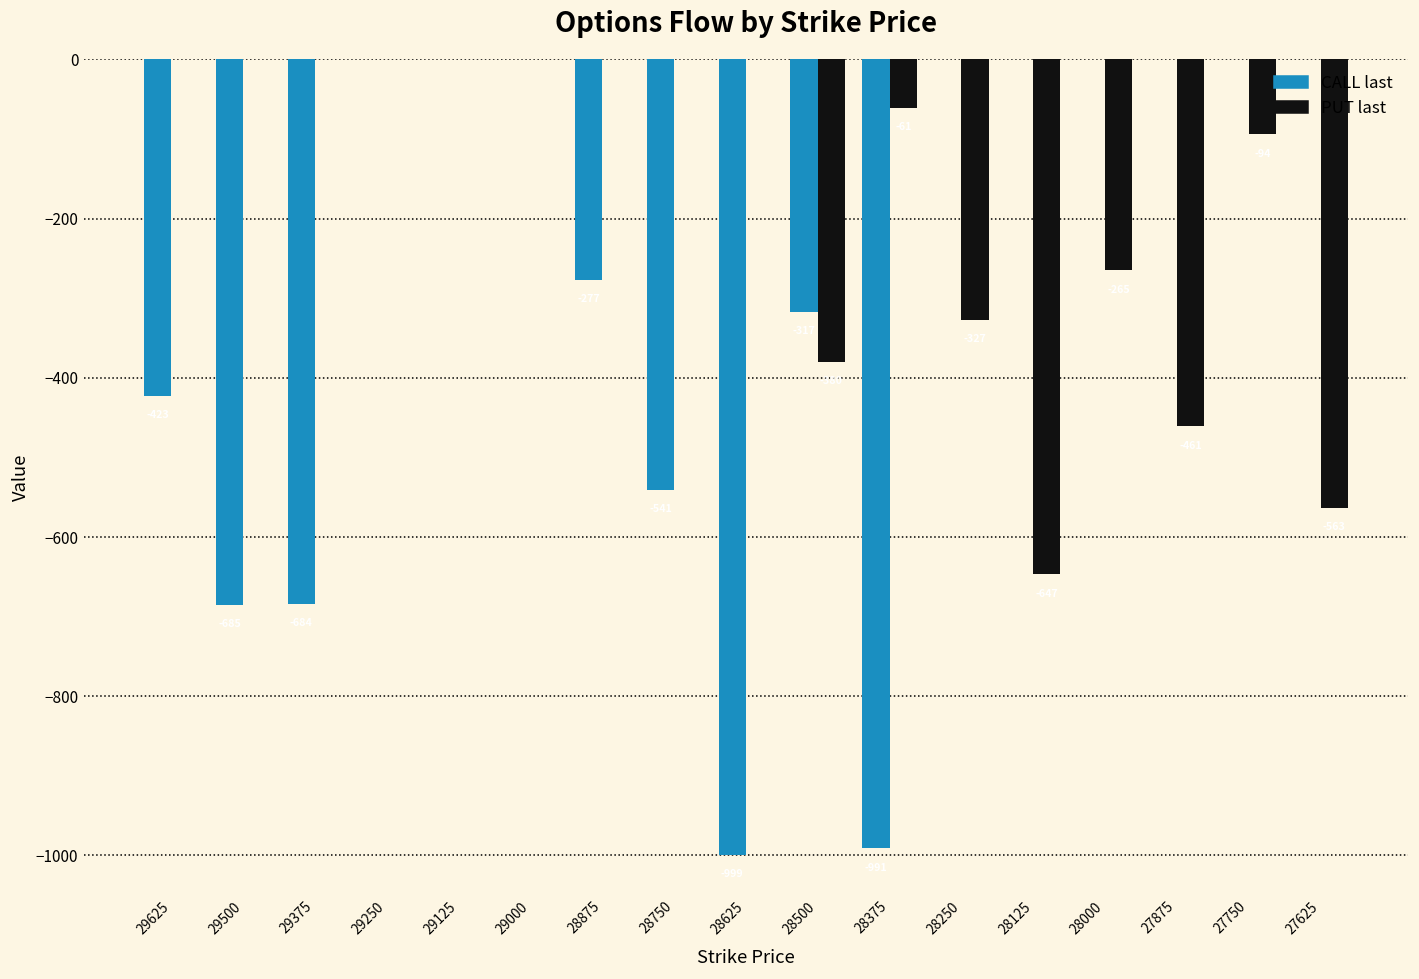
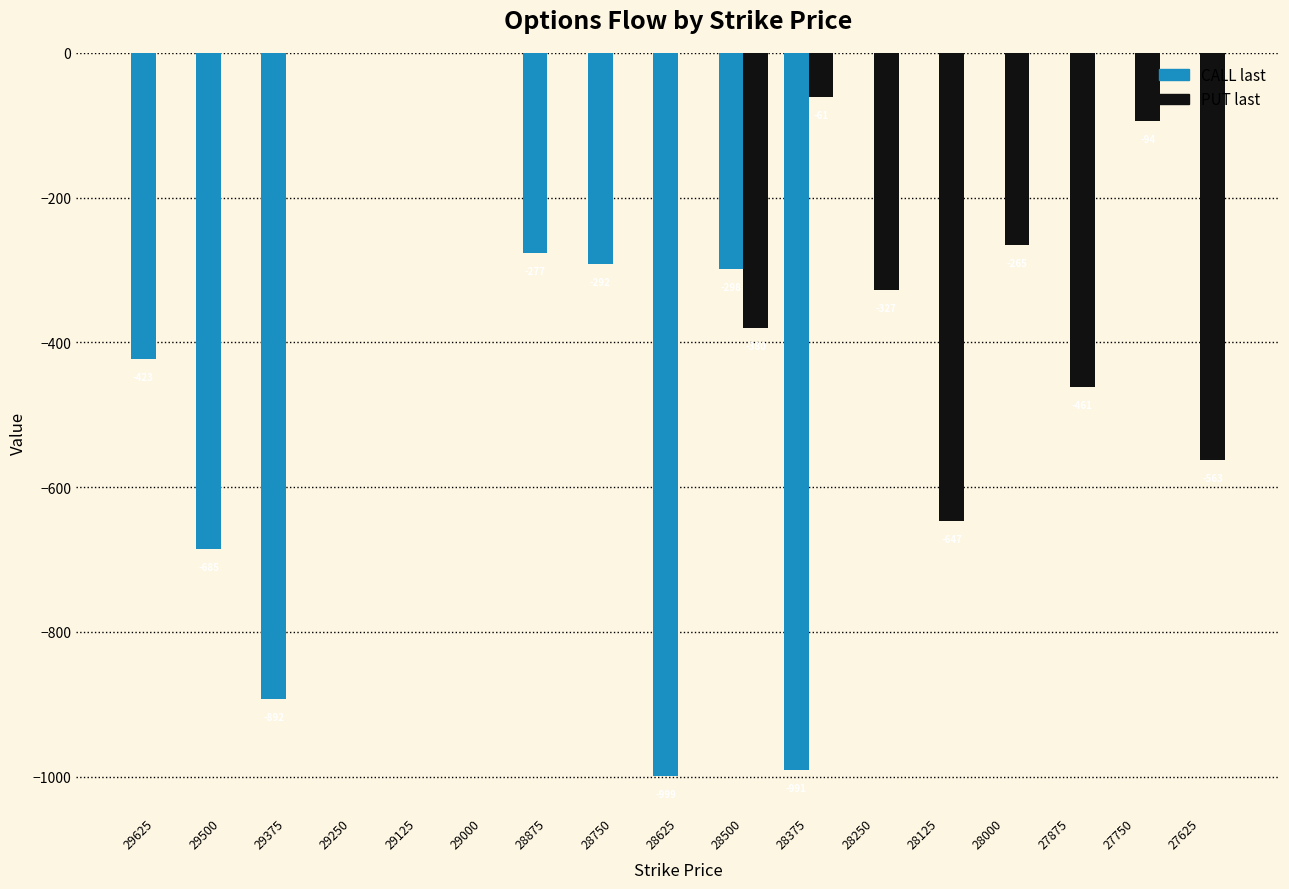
CALL last, 29375: -680 -> -890
CALL last, 28750: -540 -> -290
CALL last, 28500: -320 -> -300
